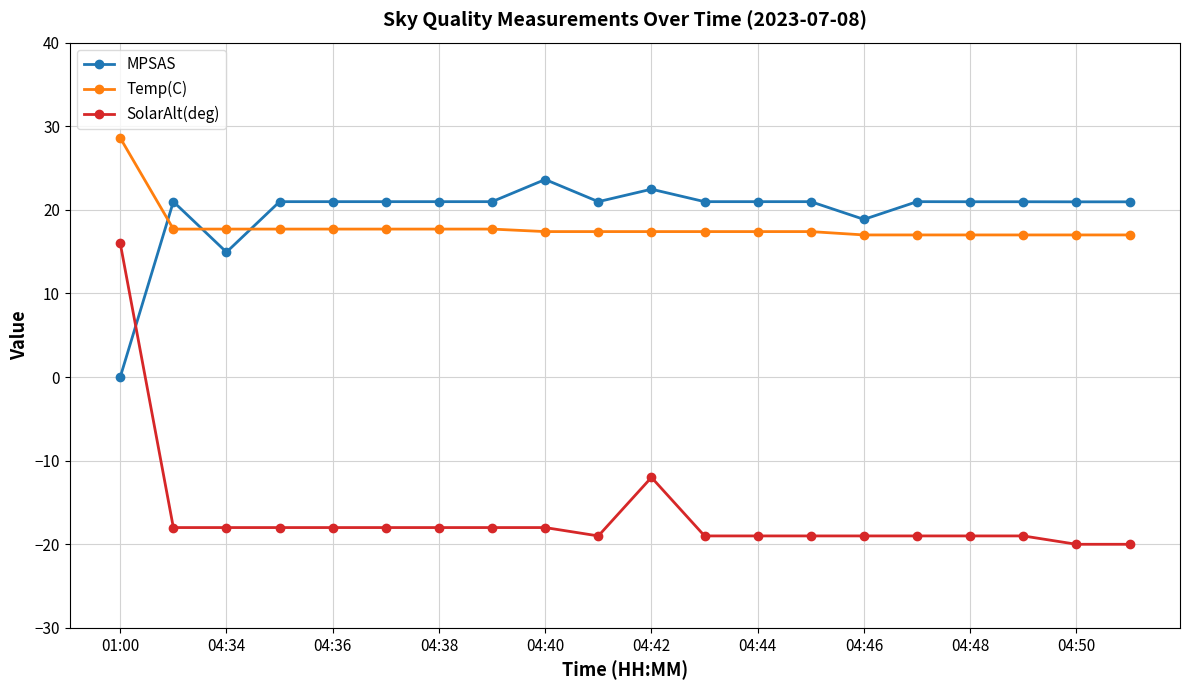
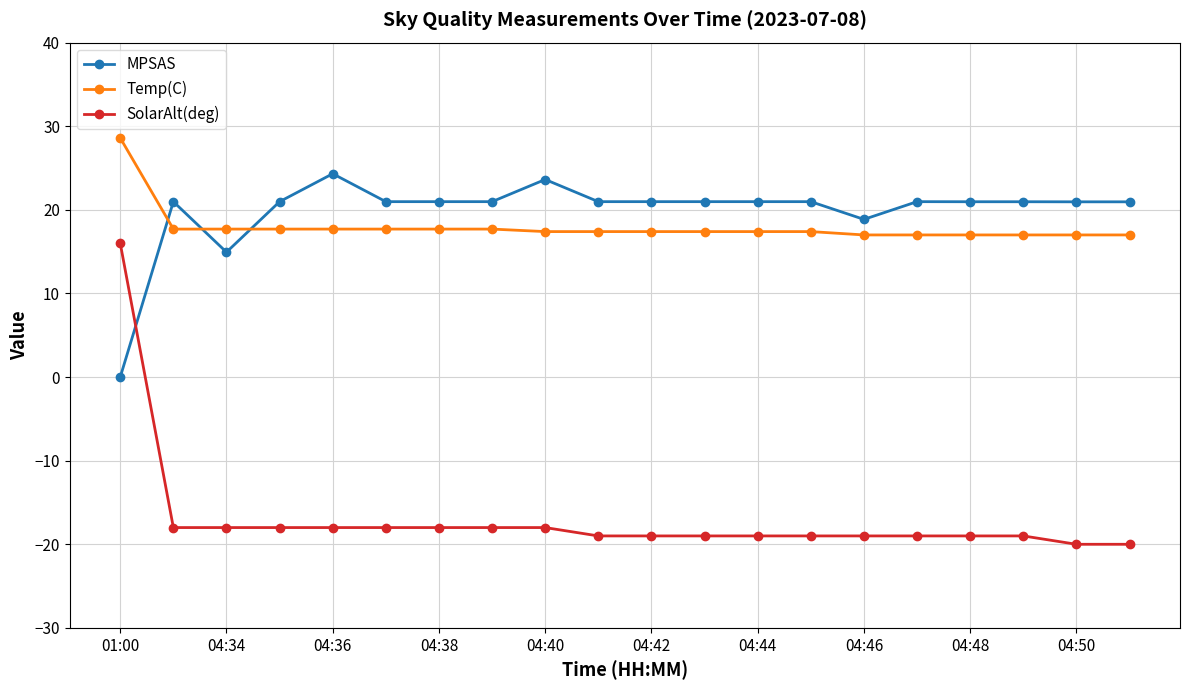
MPSAS, 04:36: 21 -> 24
MPSAS, 04:42: 22 -> 21
SolarAlt(deg), 04:42: -12 -> -19
